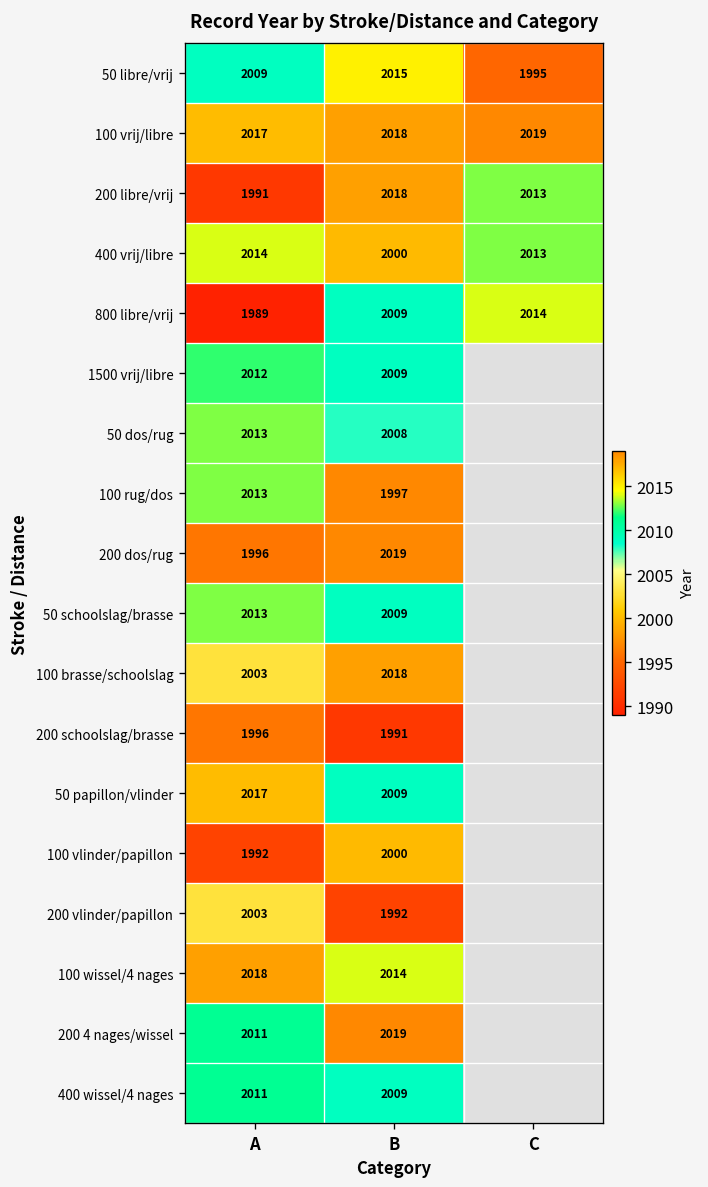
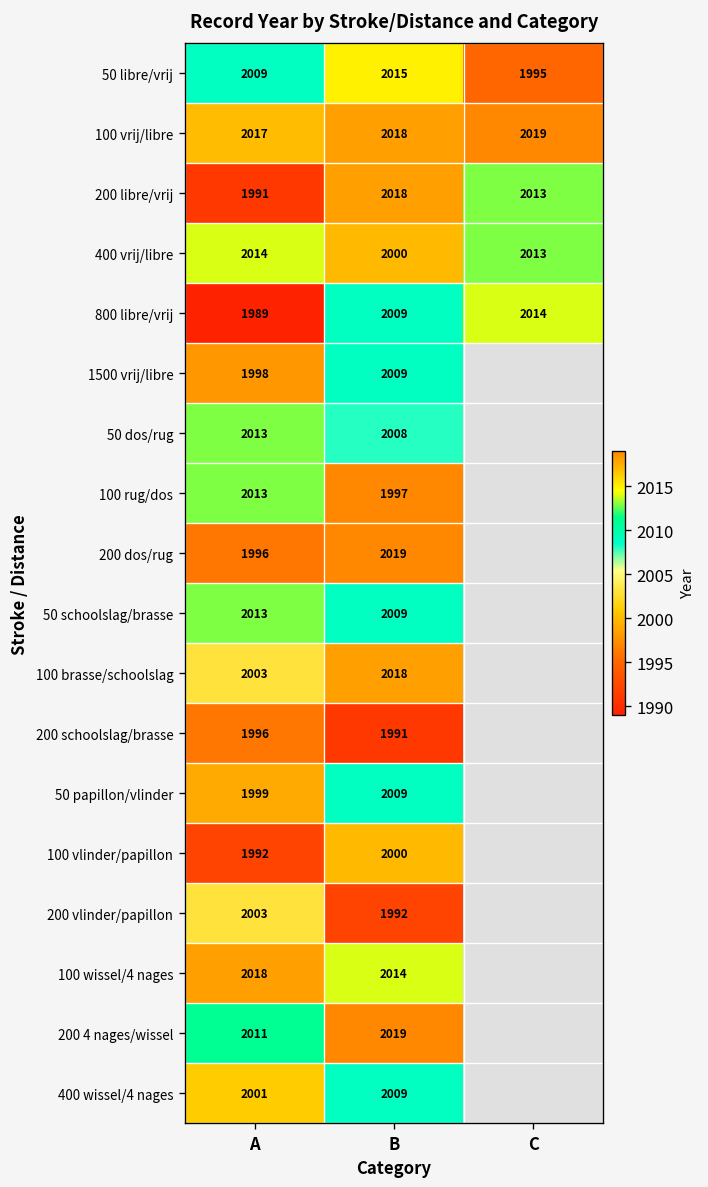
1500 vrij/libre, A: 2012 -> 1998
50 papillon/vlinder, A: 2017 -> 1999
400 wissel/4 nages, A: 2011 -> 2001
